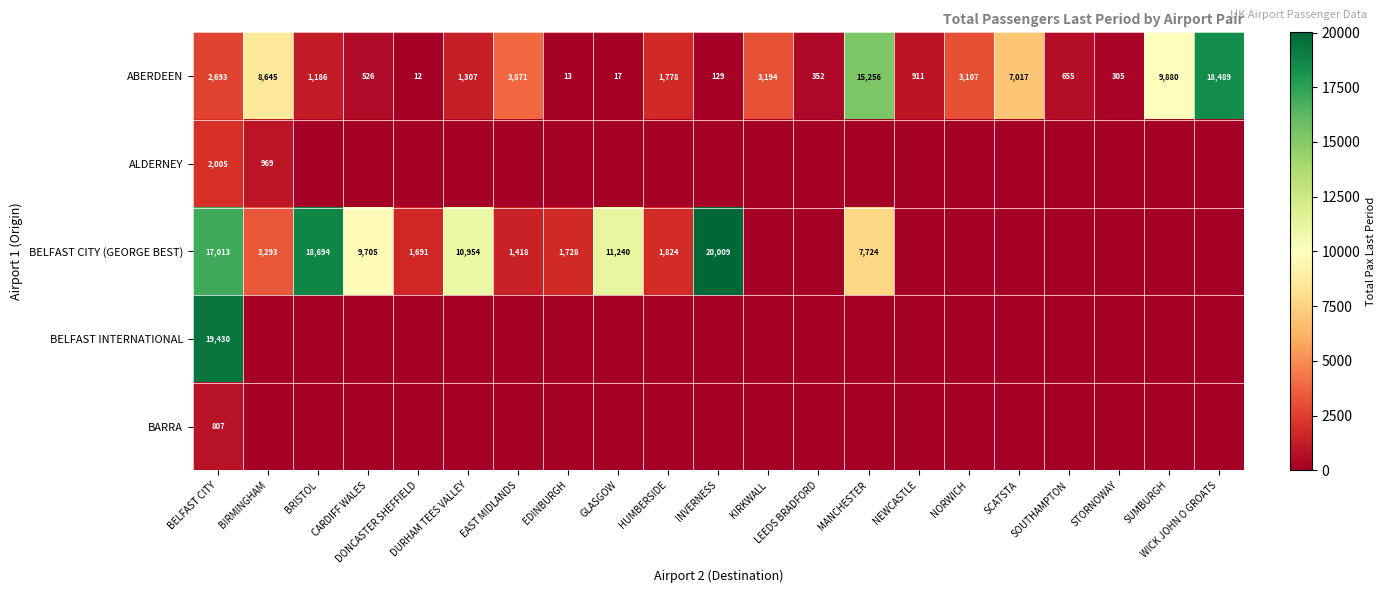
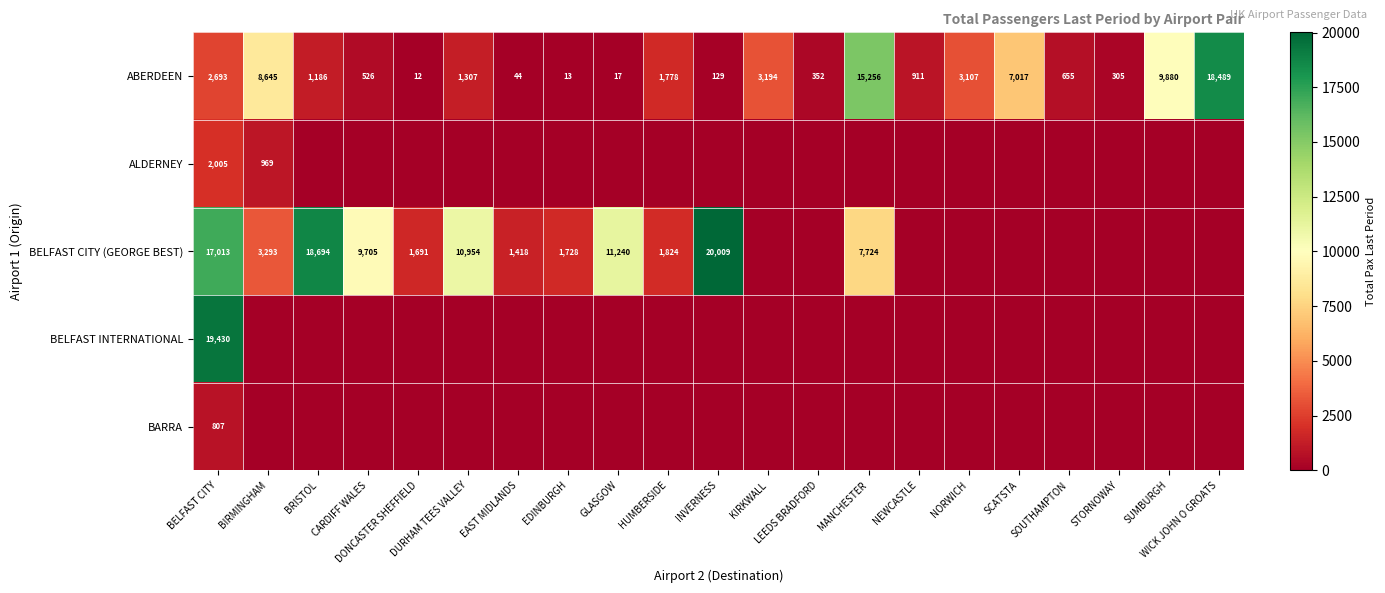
ABERDEEN, EAST MIDLANDS: 3,871 -> 44
